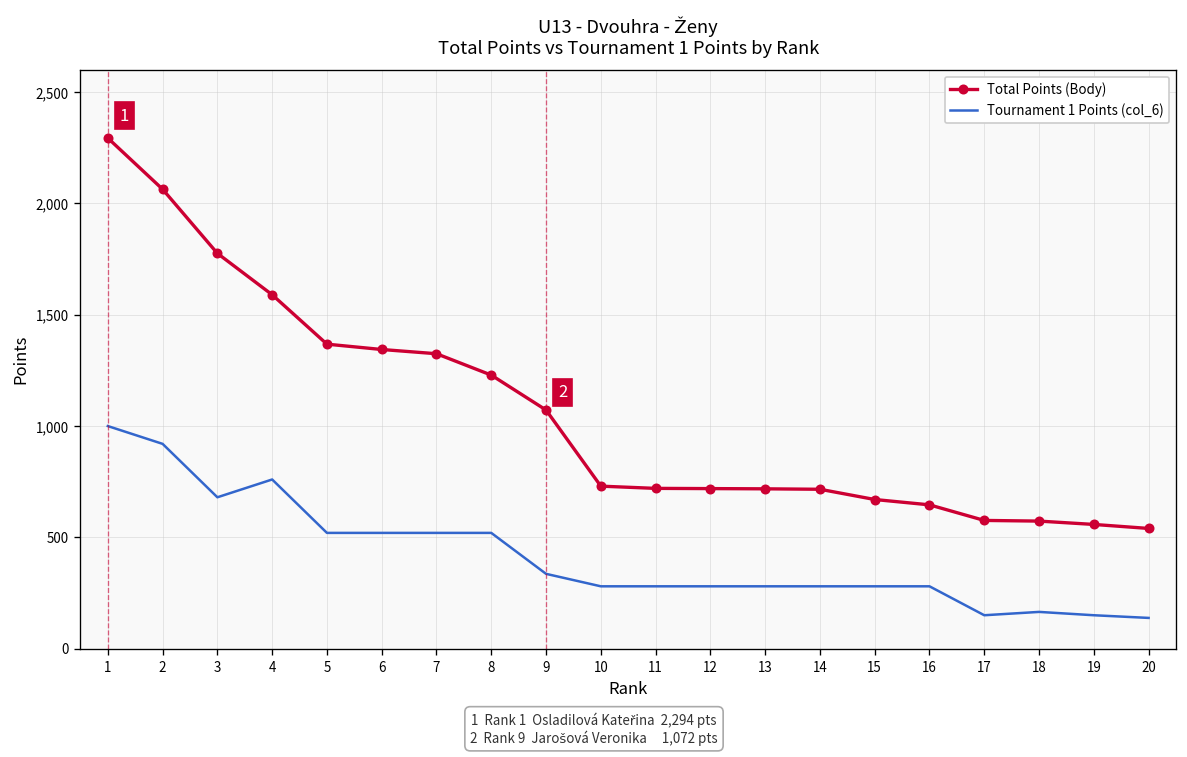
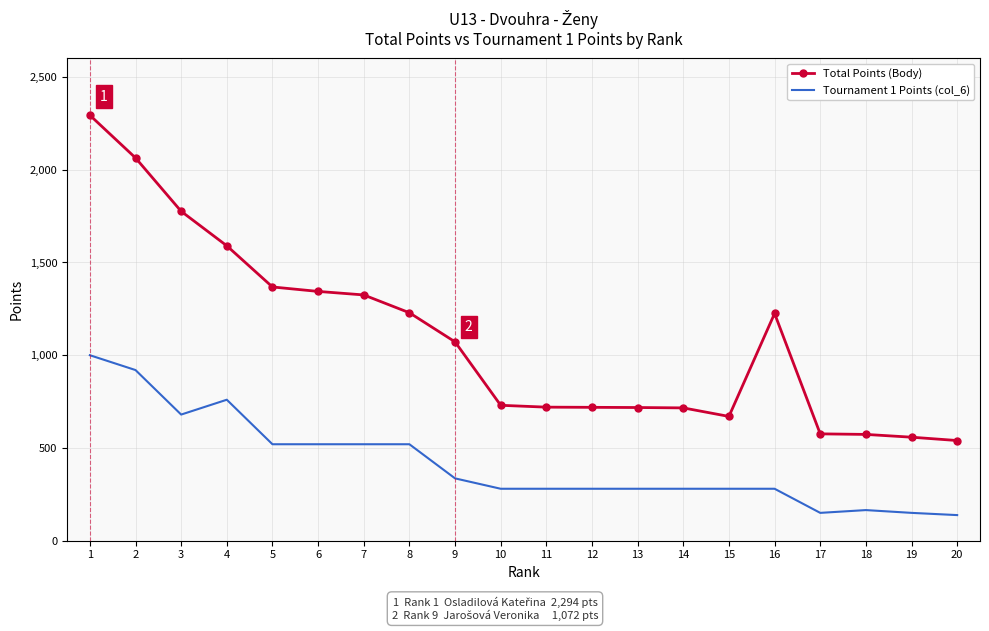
Total Points (Body), 16: 650 -> 1,230
